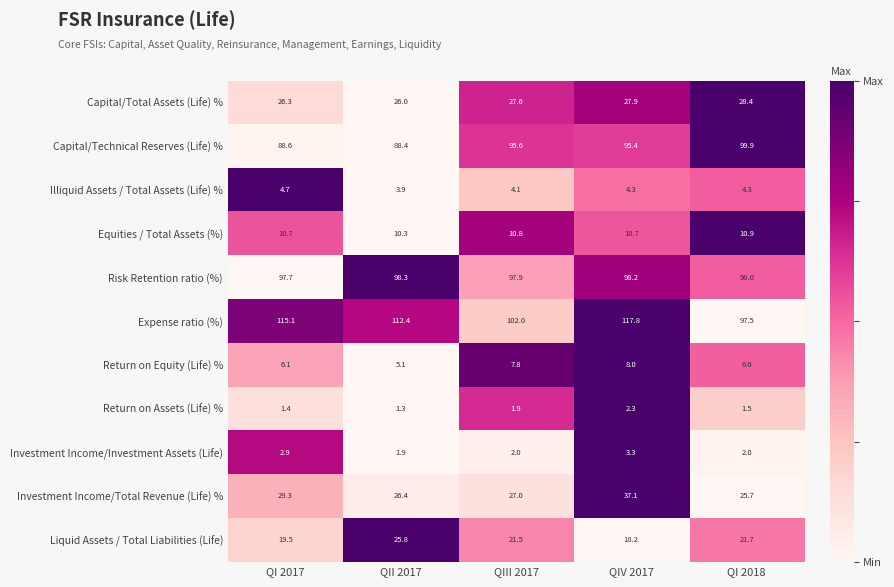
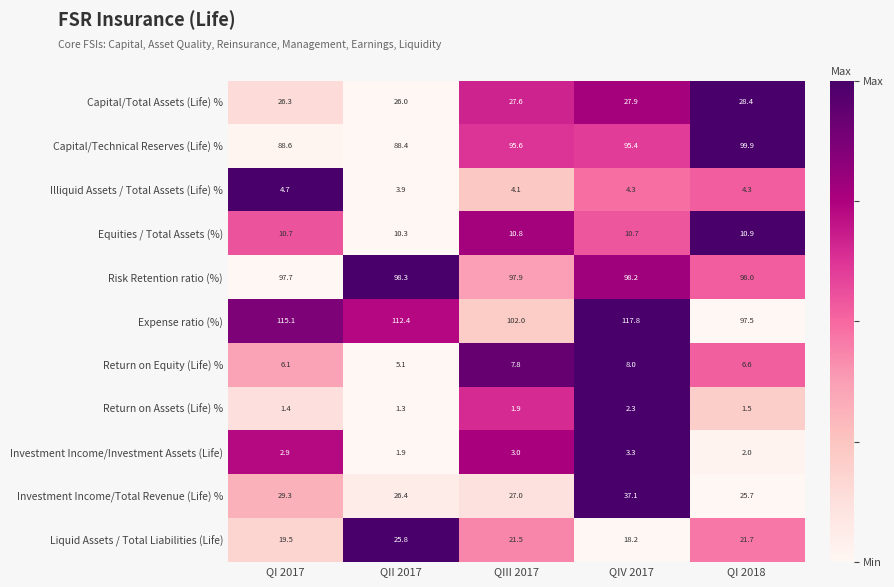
Investment Income/Investment Assets (Life), QIII 2017: 2.0 -> 3.0
